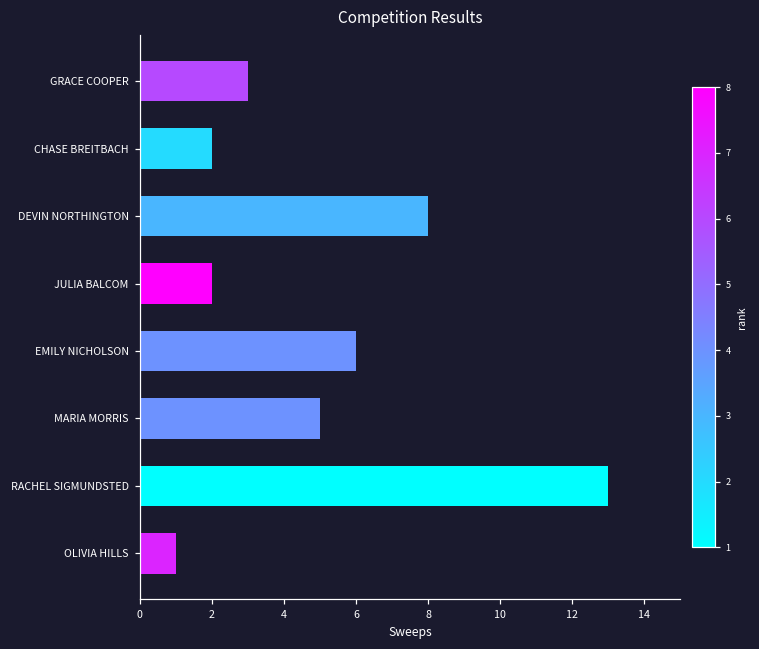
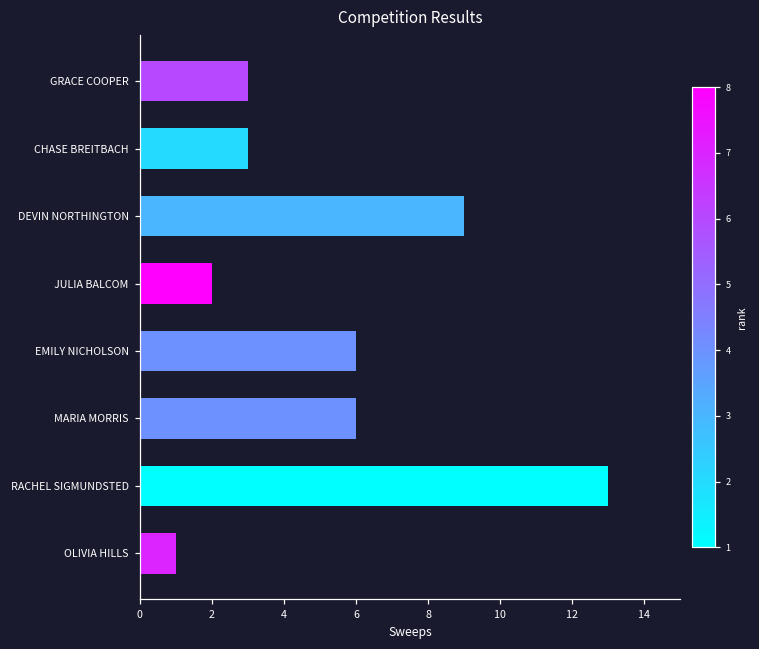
CHASE BREITBACH: 2 -> 3
DEVIN NORTHINGTON: 8 -> 9
MARIA MORRIS: 5 -> 6
